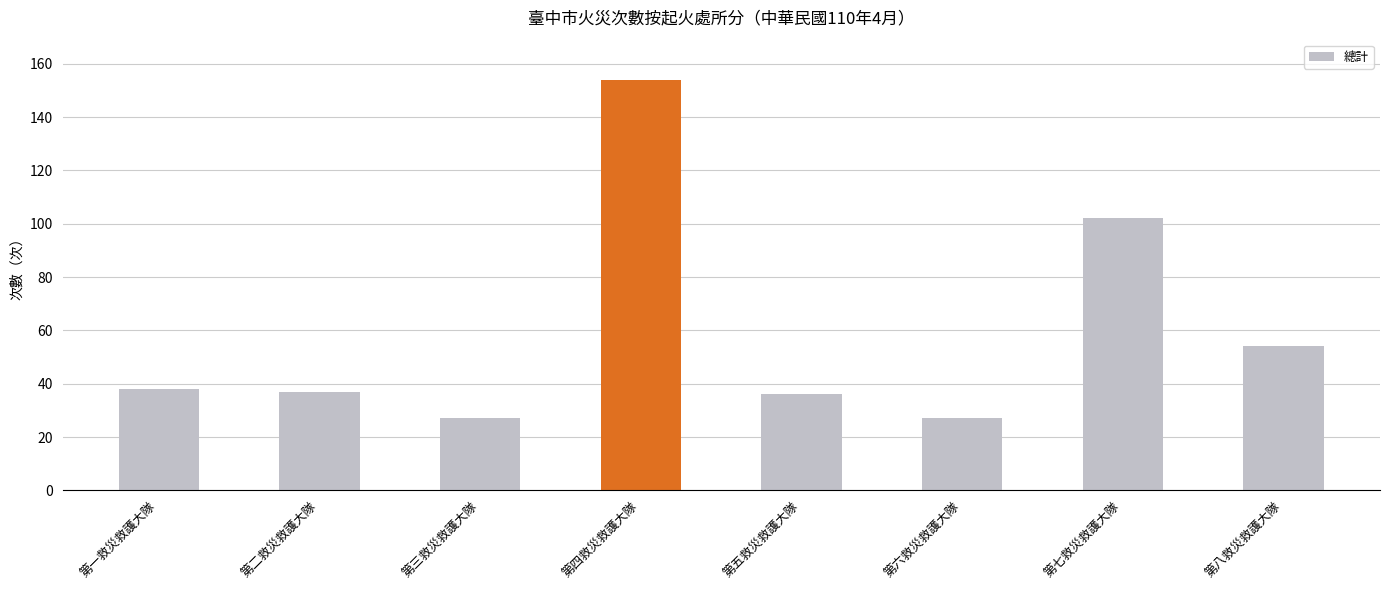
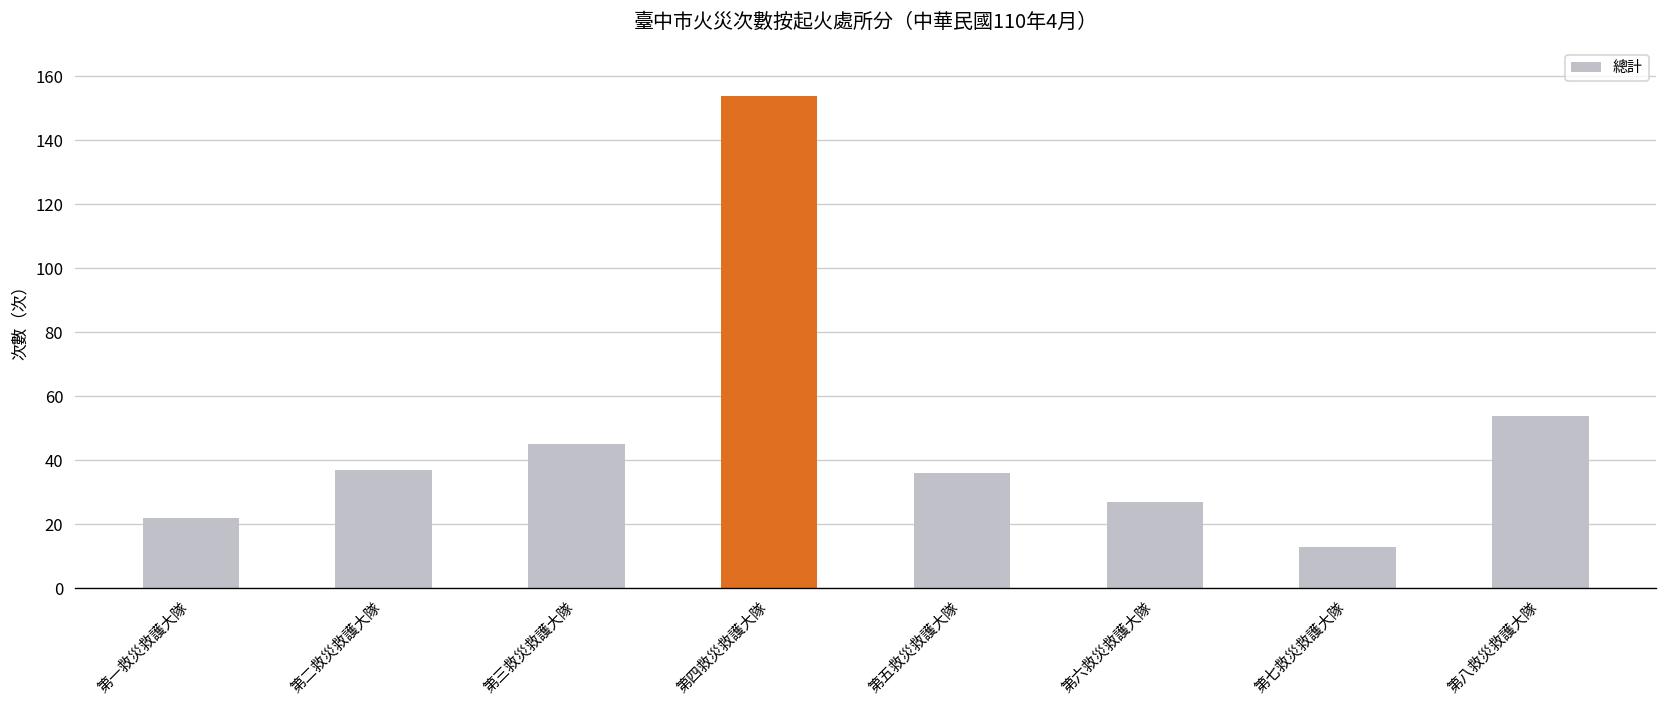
第一救災救護大隊: 38 -> 22
第三救災救護大隊: 27 -> 45
第七救災救護大隊: 102 -> 13
